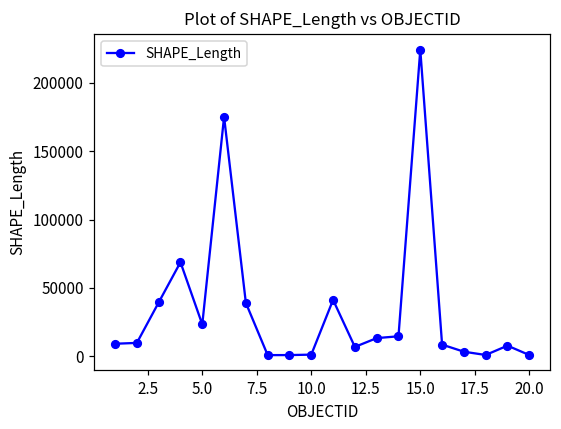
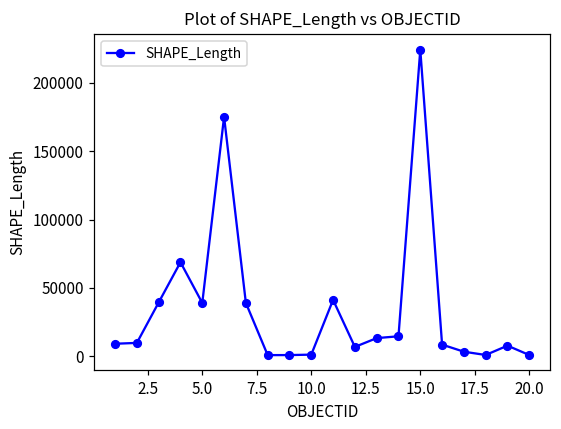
5.0: 23000 -> 39000
